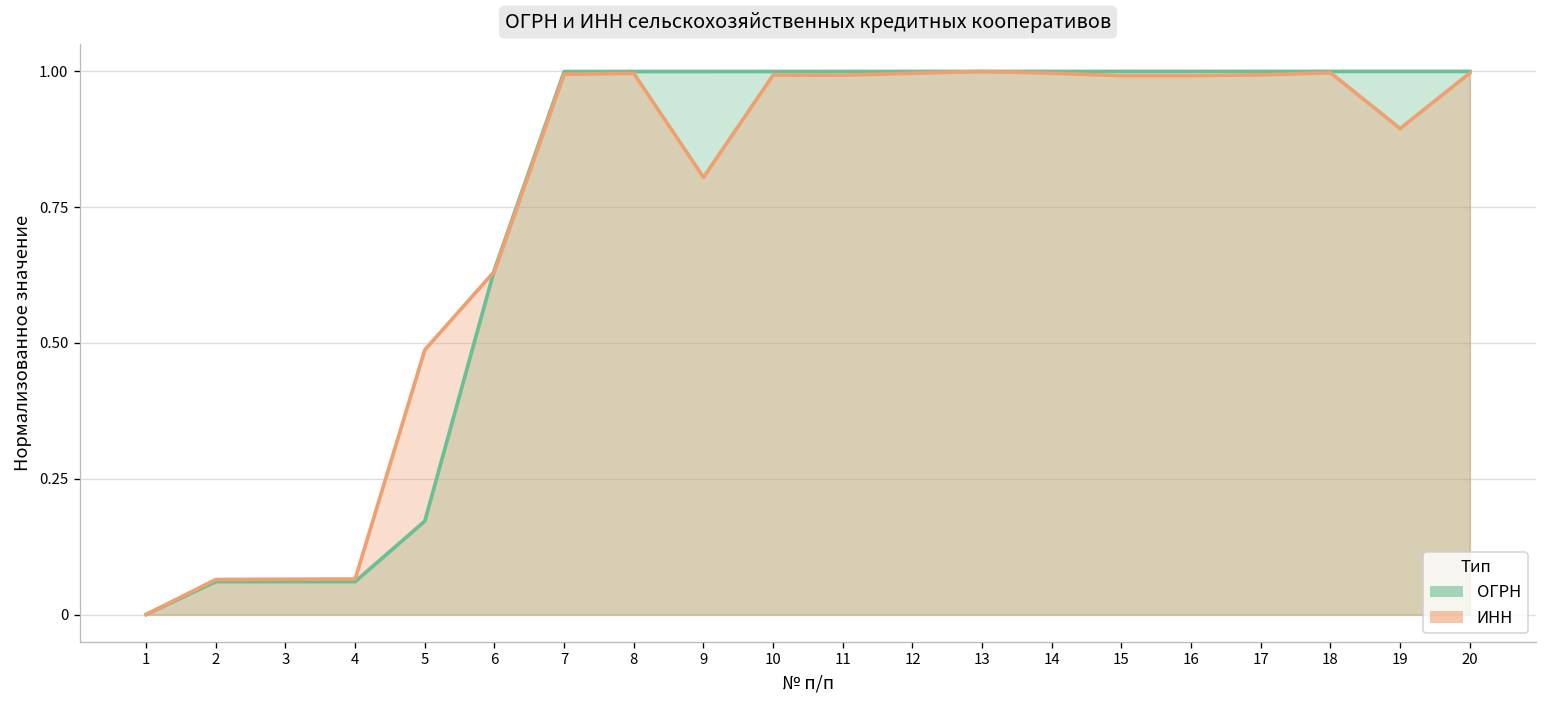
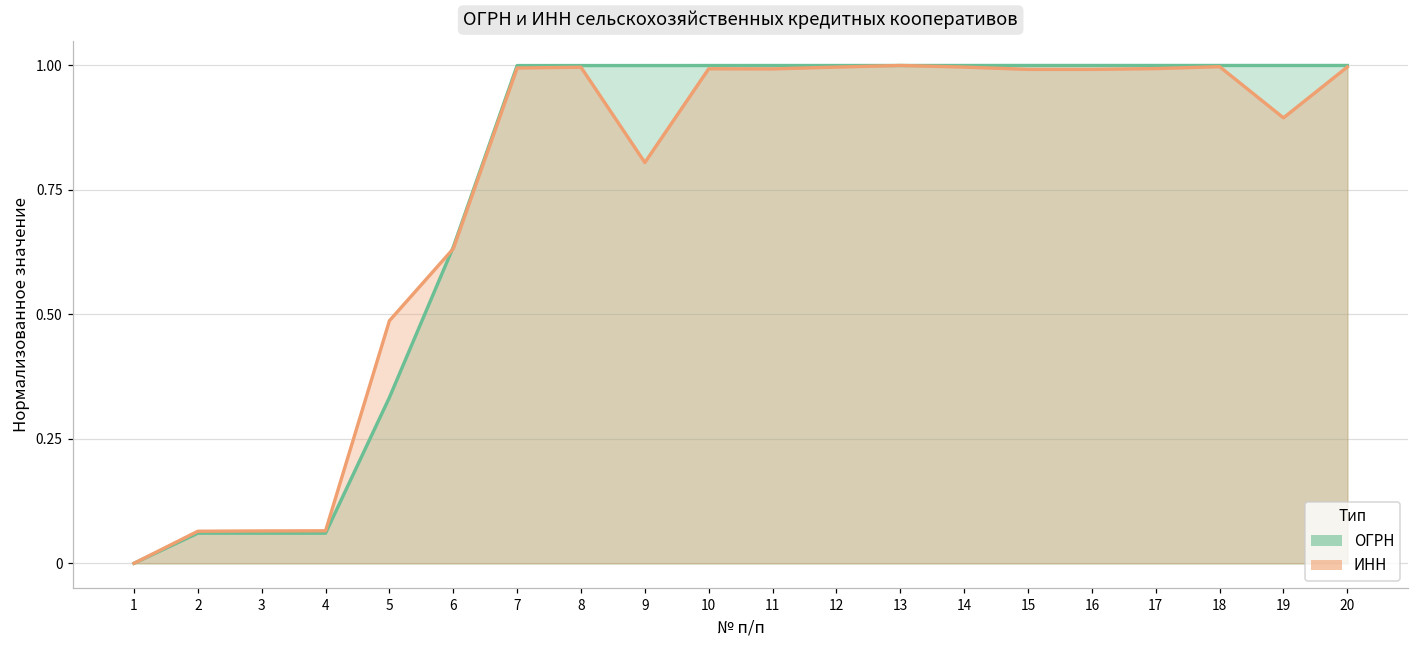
ОГРН, 5: 0.17 -> 0.33
